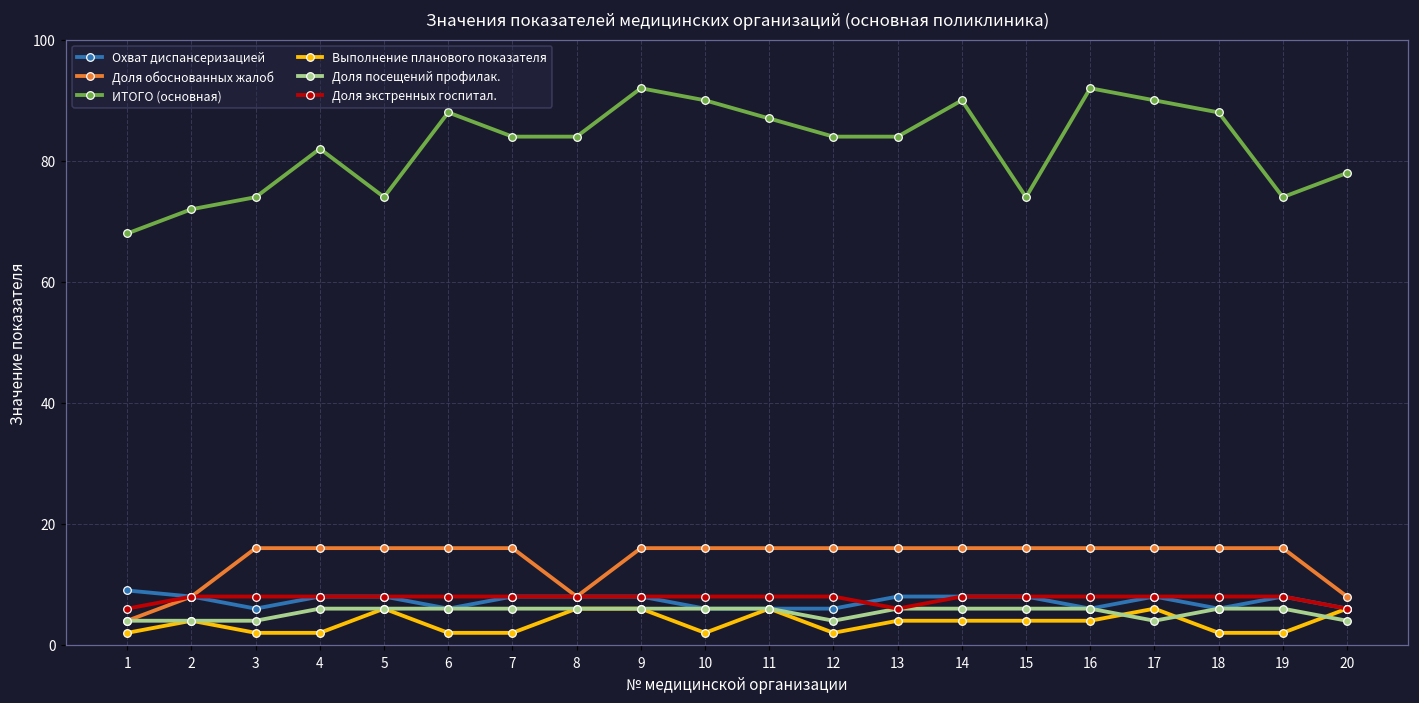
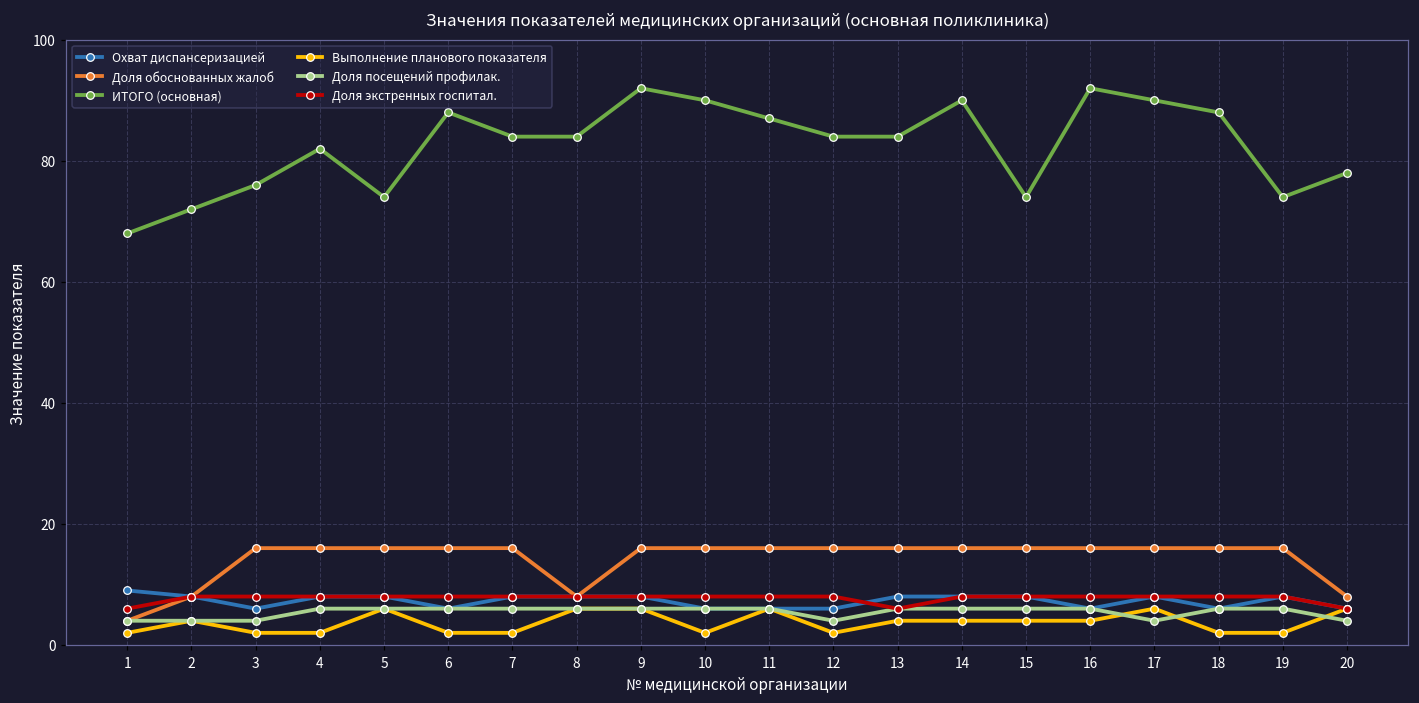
ИТОГО (основная), 3: 74 -> 76
